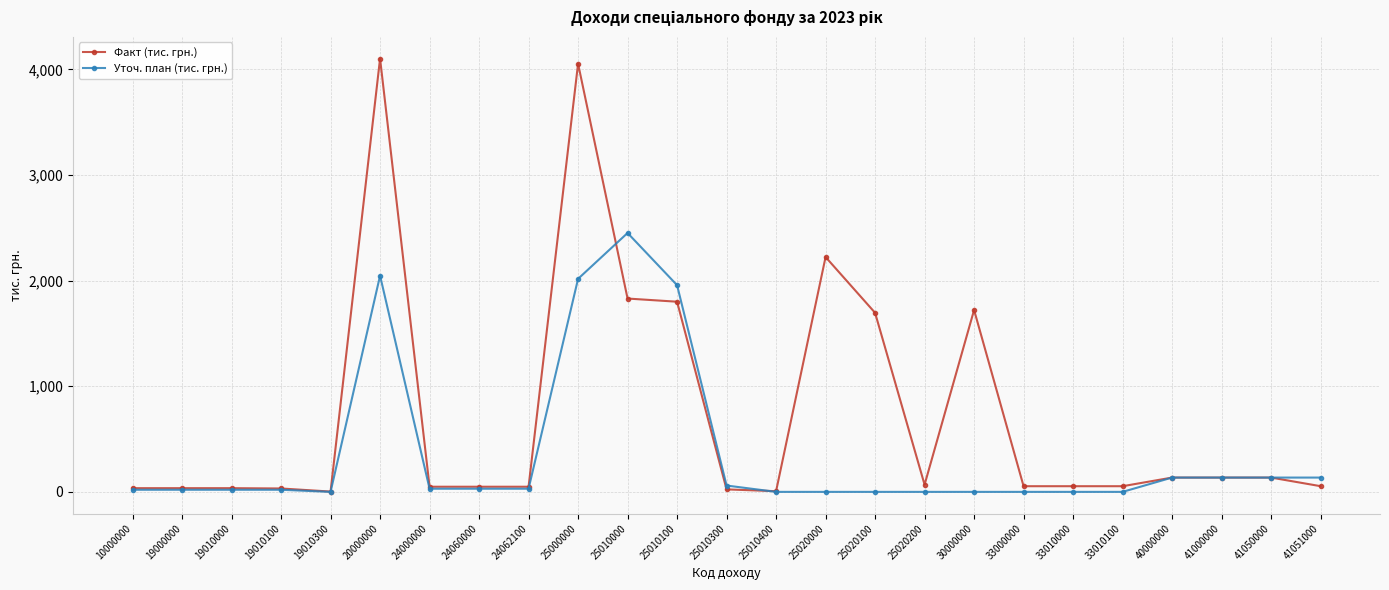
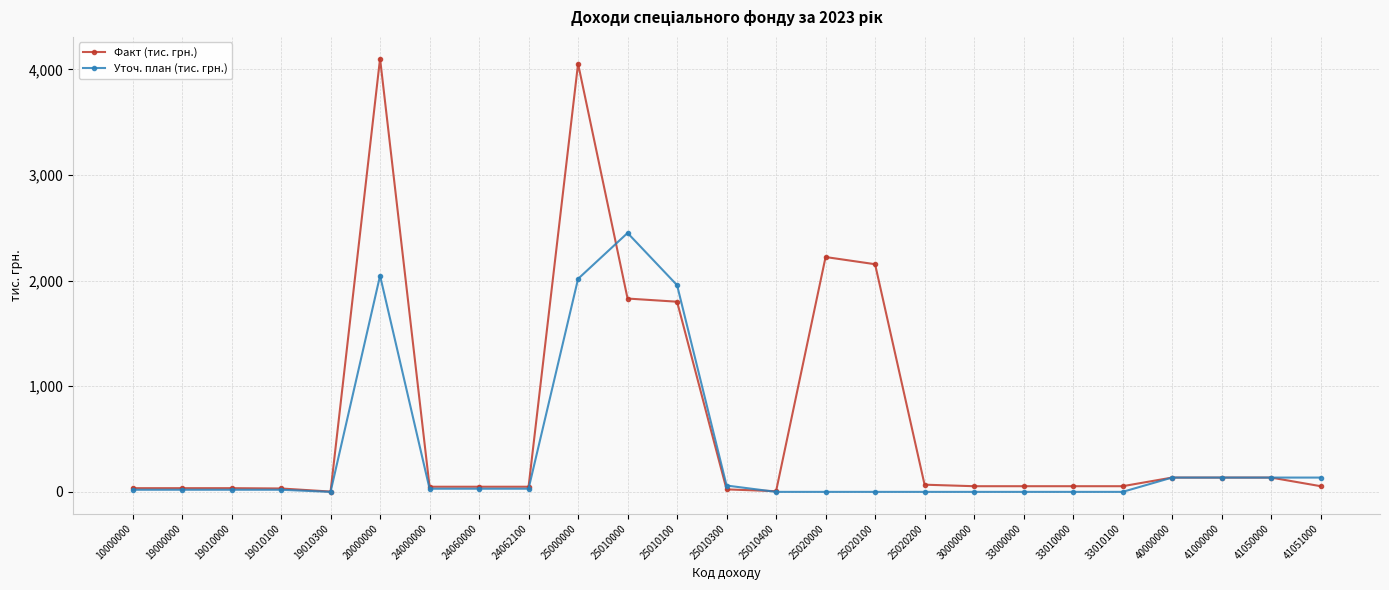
Факт (тис. грн.), 25020100: 1,700 -> 2,160
Факт (тис. грн.), 30000000: 1,720 -> 50
